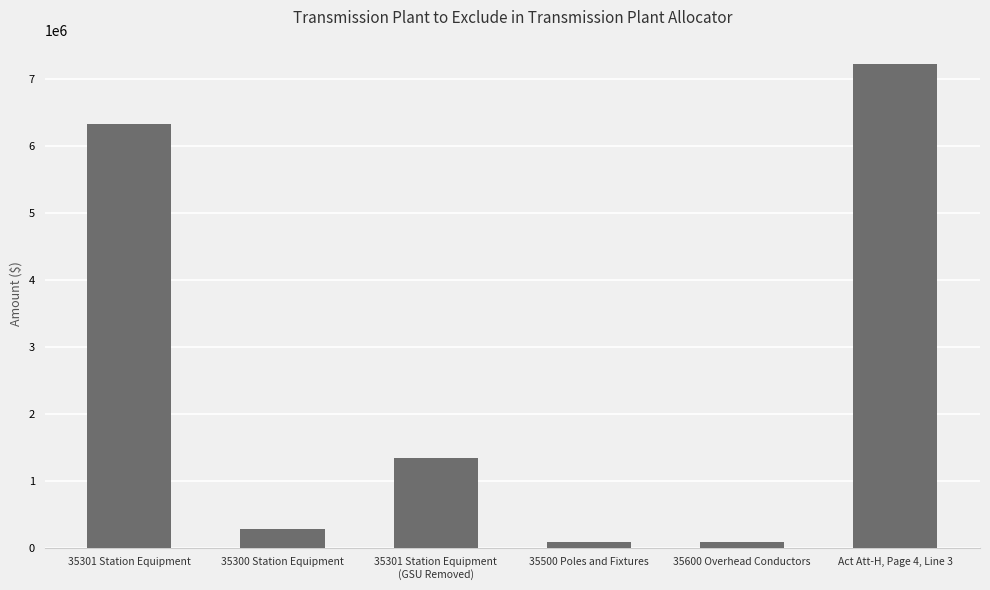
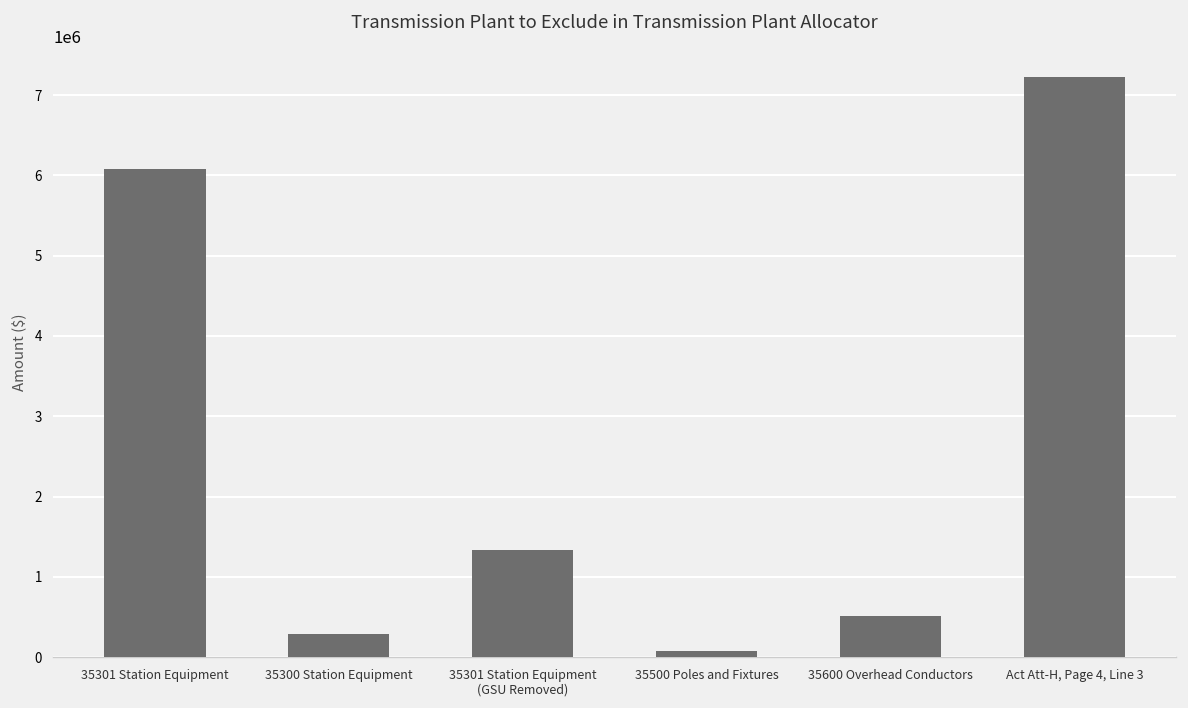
35301 Station Equipment: 6300000 -> 6100000
35600 Overhead Conductors: 100000 -> 500000
